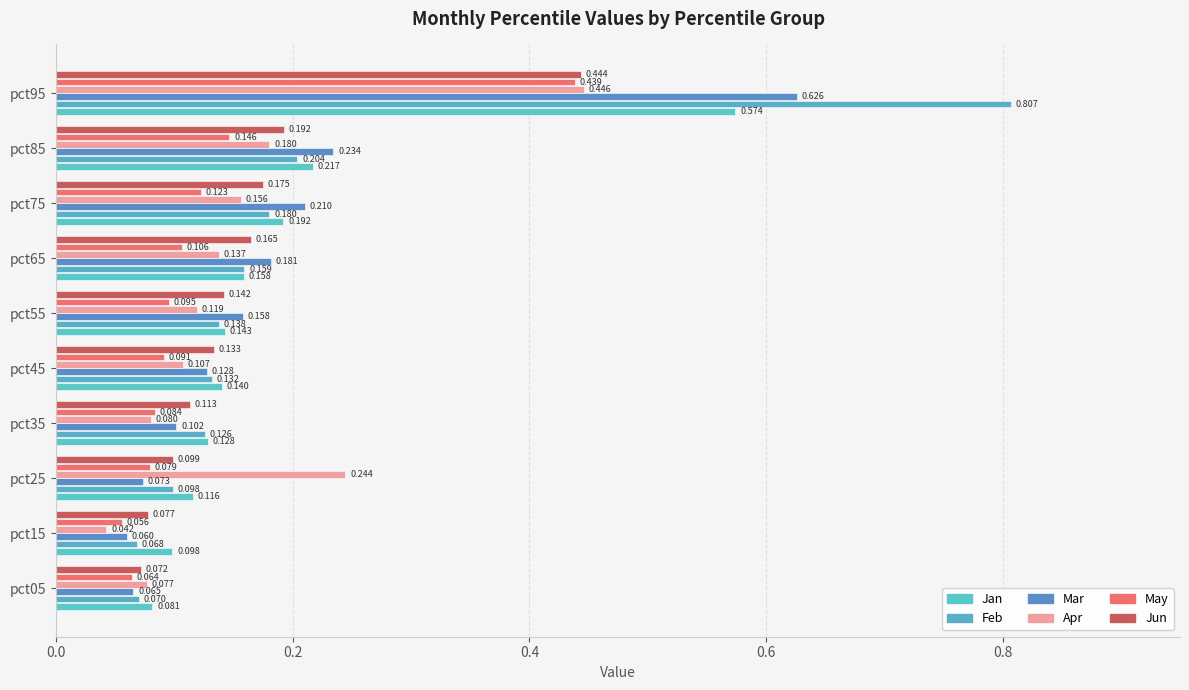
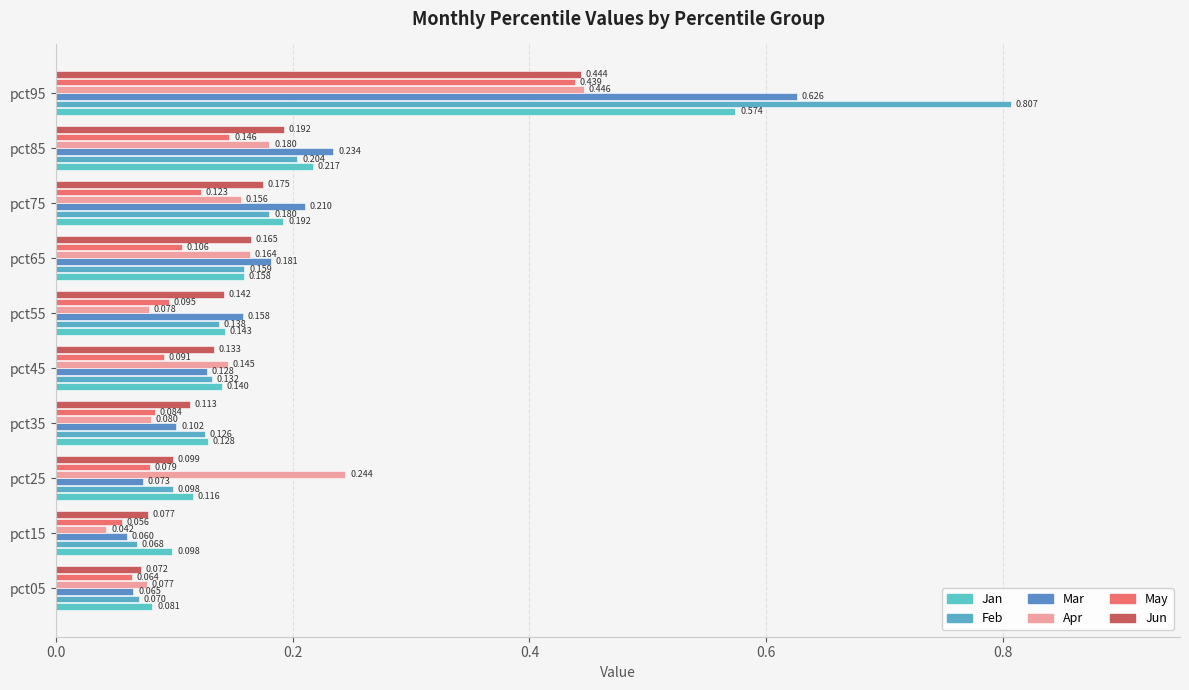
Apr, pct65: 0.137 -> 0.164
Apr, pct55: 0.119 -> 0.078
Apr, pct45: 0.107 -> 0.145
